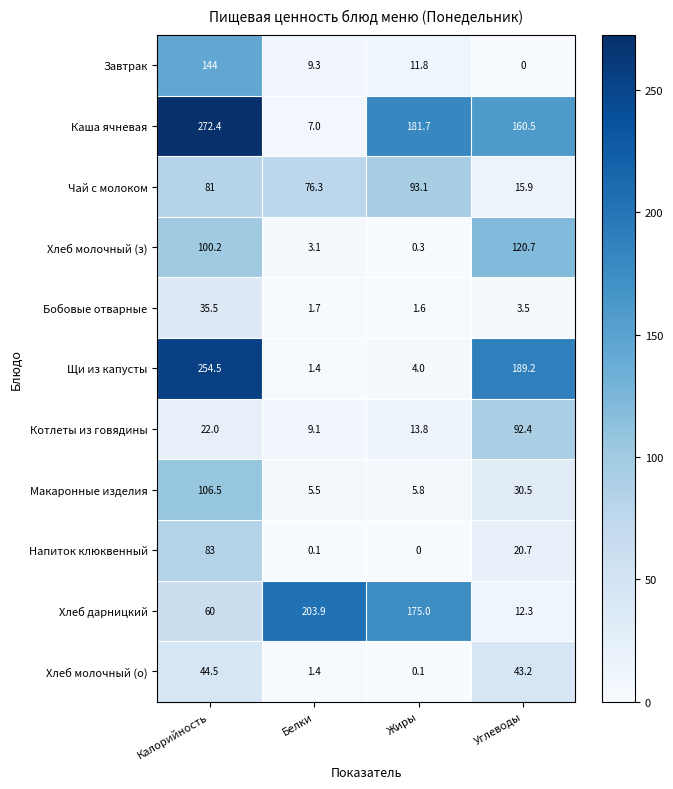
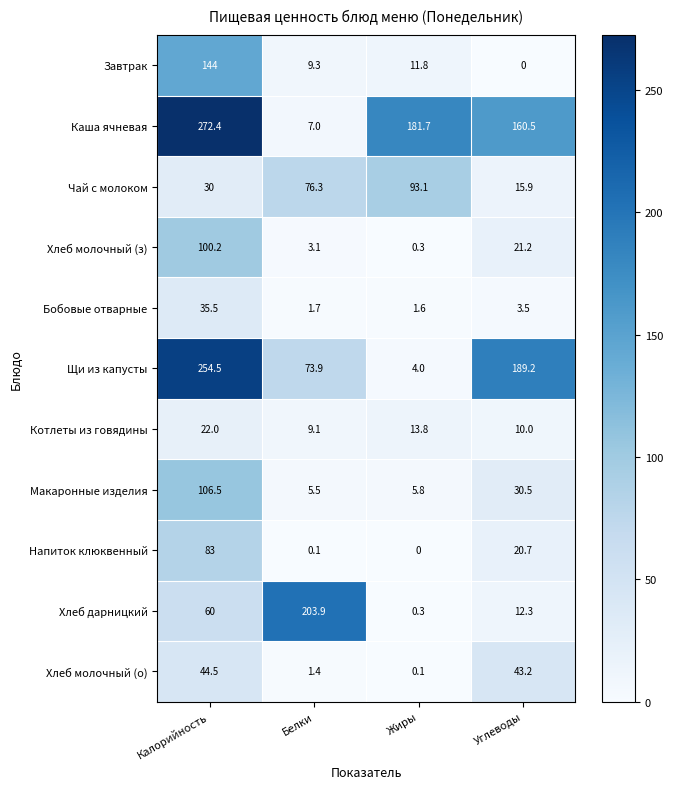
Чай с молоком, Калорийность: 81 -> 30
Хлеб молочный (з), Углеводы: 120.7 -> 21.2
Щи из капусты, Белки: 1.4 -> 73.9
Котлеты из говядины, Углеводы: 92.4 -> 10.0
Хлеб дарницкий, Жиры: 175.0 -> 0.3
